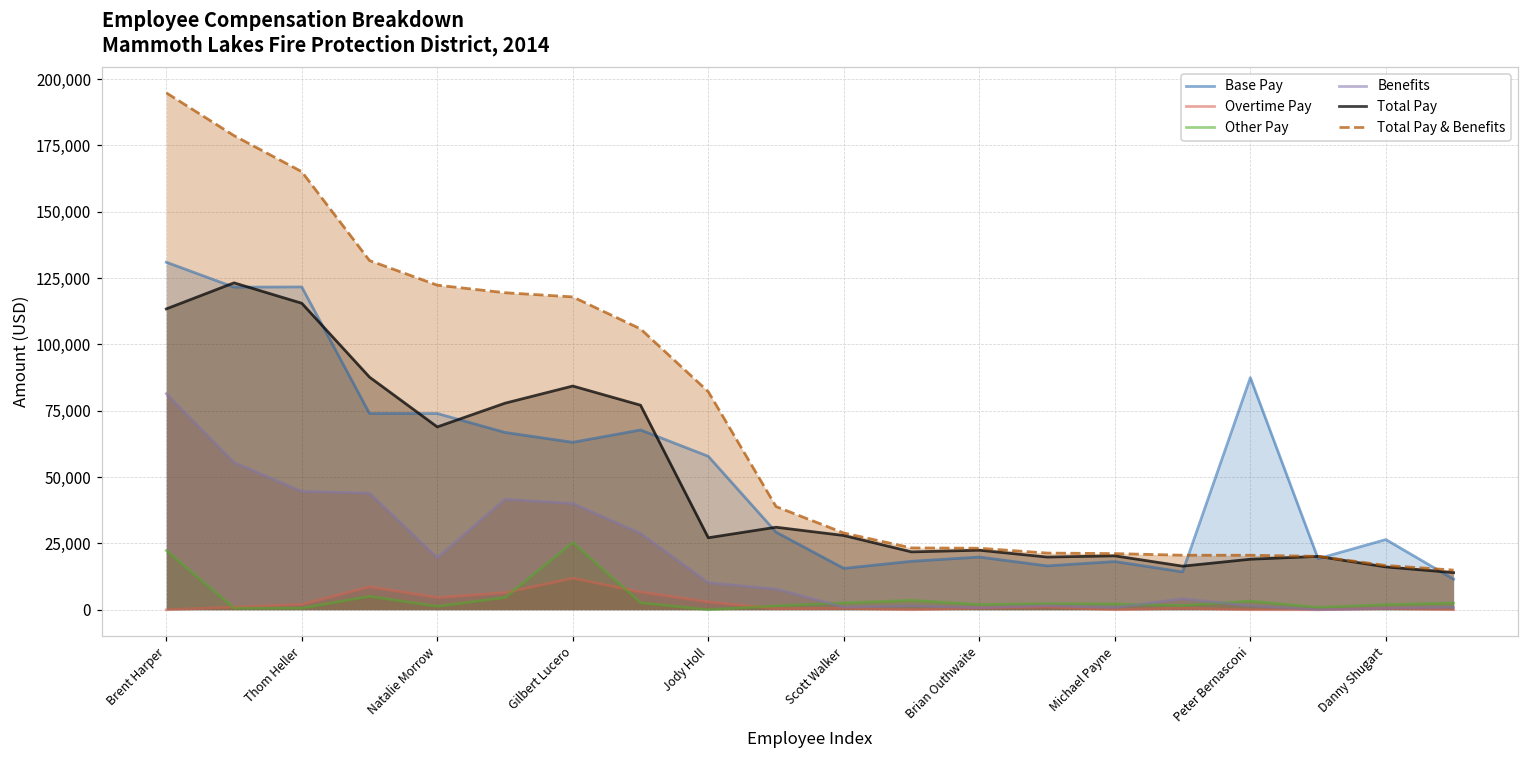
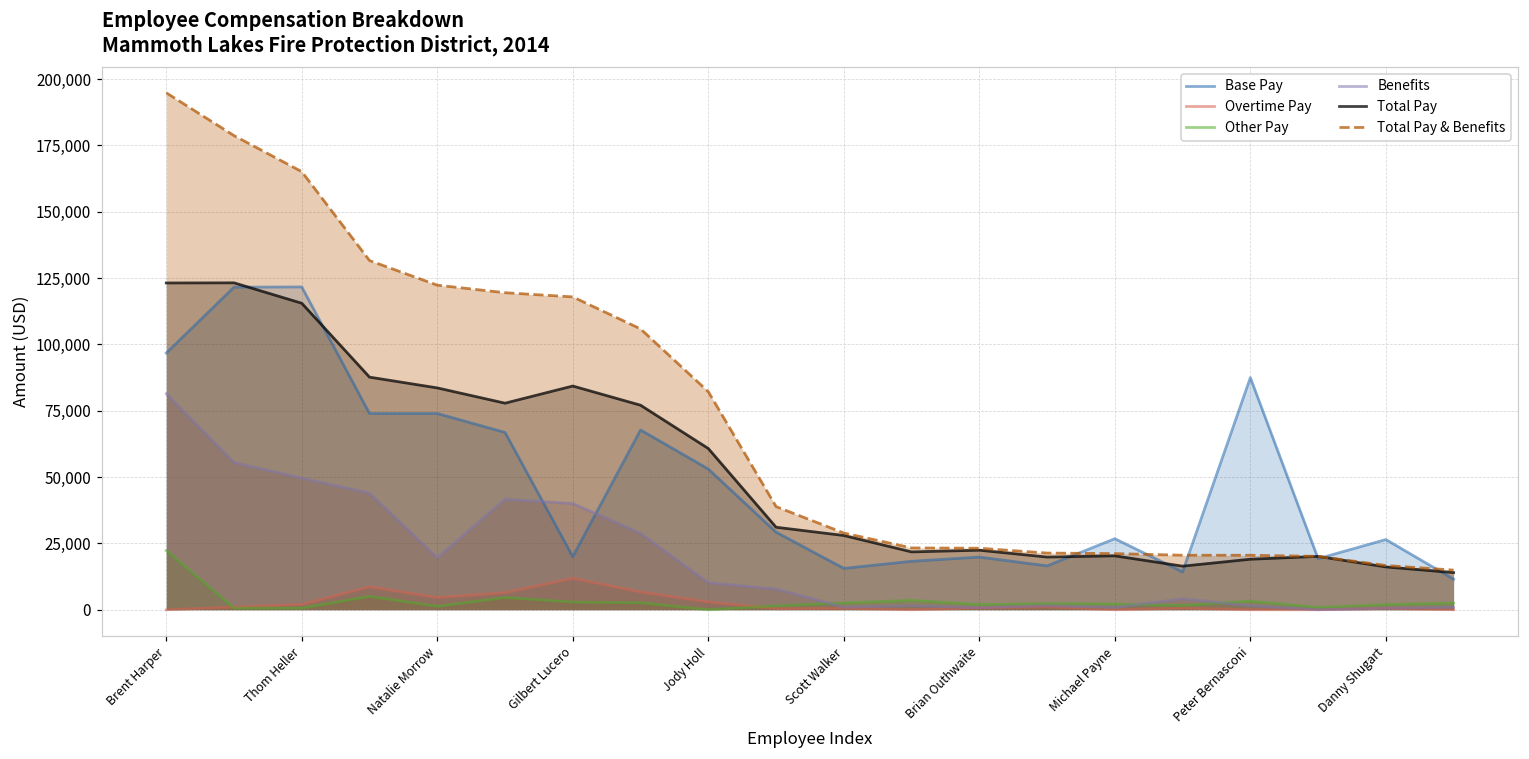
Base Pay, Brent Harper: 131,000 -> 97,000
Total Pay, Brent Harper: 113,000 -> 123,000
Benefits, Thom Heller: 45,000 -> 50,000
Total Pay, Natalie Morrow: 69,000 -> 84,000
Base Pay, Gilbert Lucero: 63,000 -> 20,000
Other Pay, Gilbert Lucero: 25,000 -> 3,000
Base Pay, Jody Holl: 58,000 -> 53,000
Total Pay, Jody Holl: 27,000 -> 61,000
Base Pay, Michael Payne: 18,000 -> 27,000
